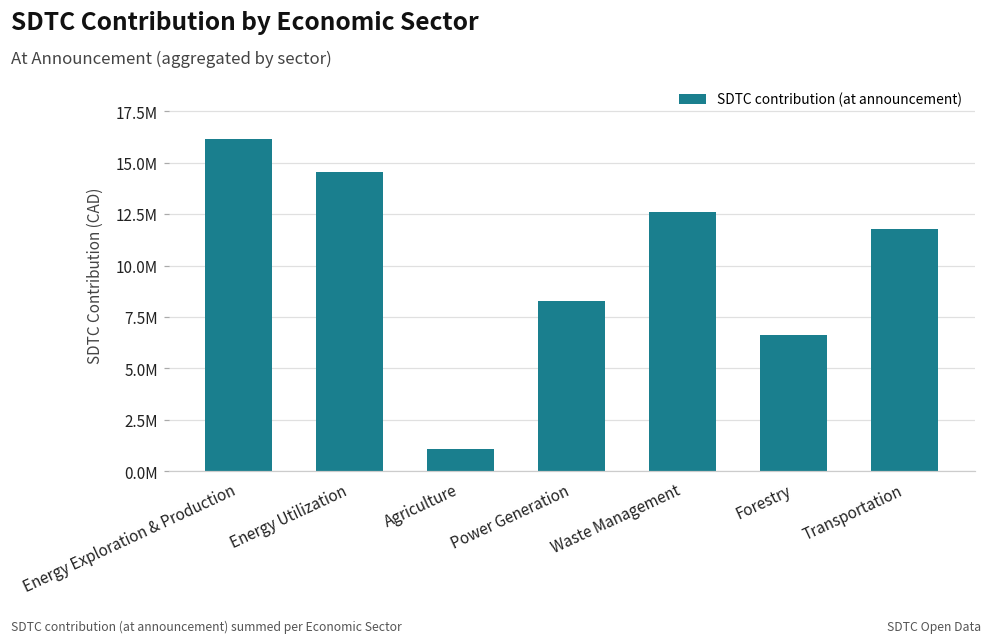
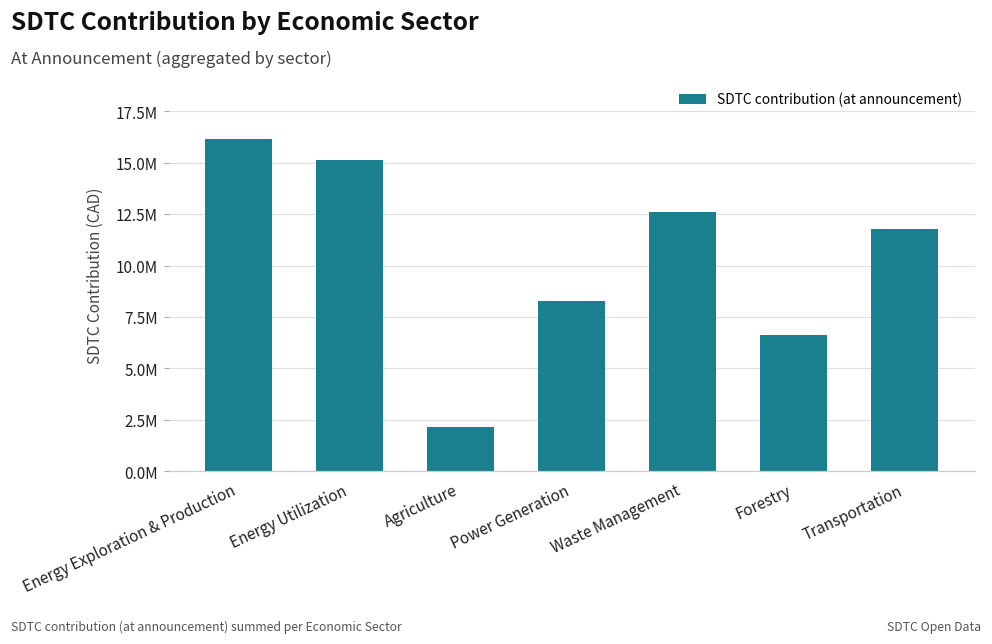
Energy Utilization: 14500000 -> 15100000
Agriculture: 1100000 -> 2200000
